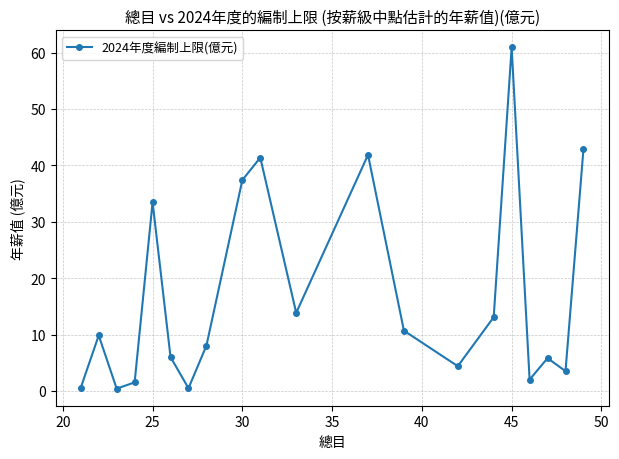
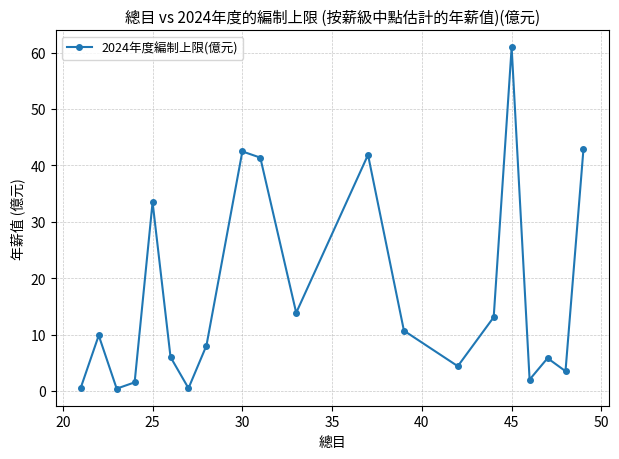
30: 37 -> 42
